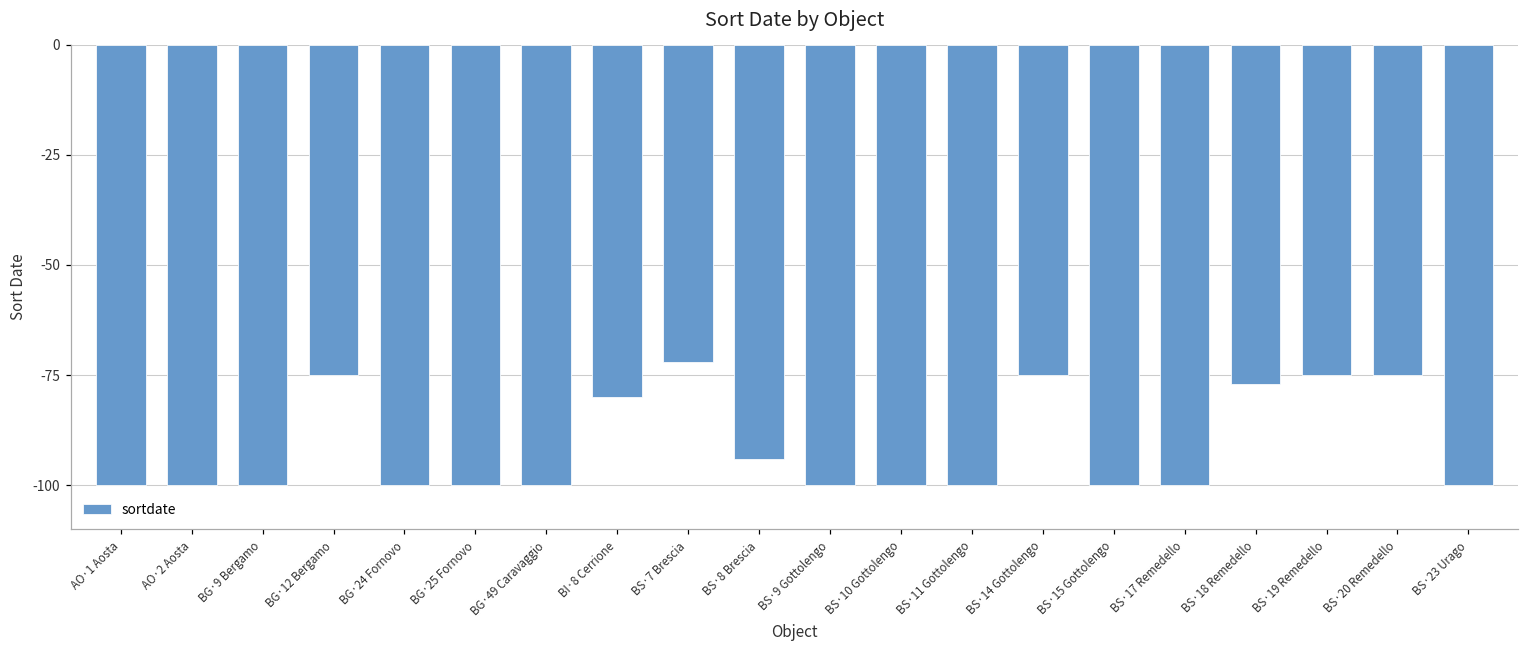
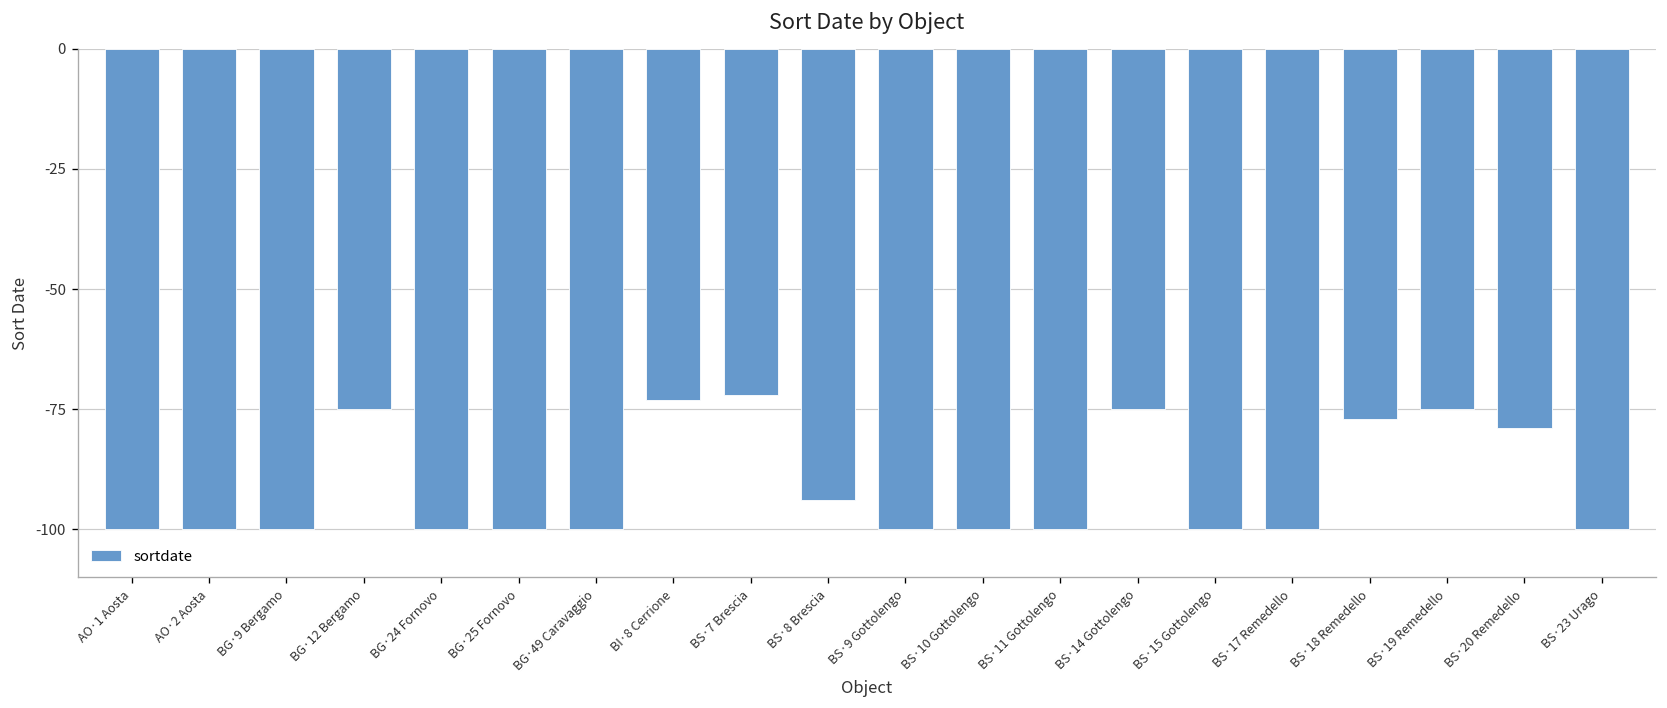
BI·8 Cerrione: -80 -> -73
BS·20 Remedello: -75 -> -79
